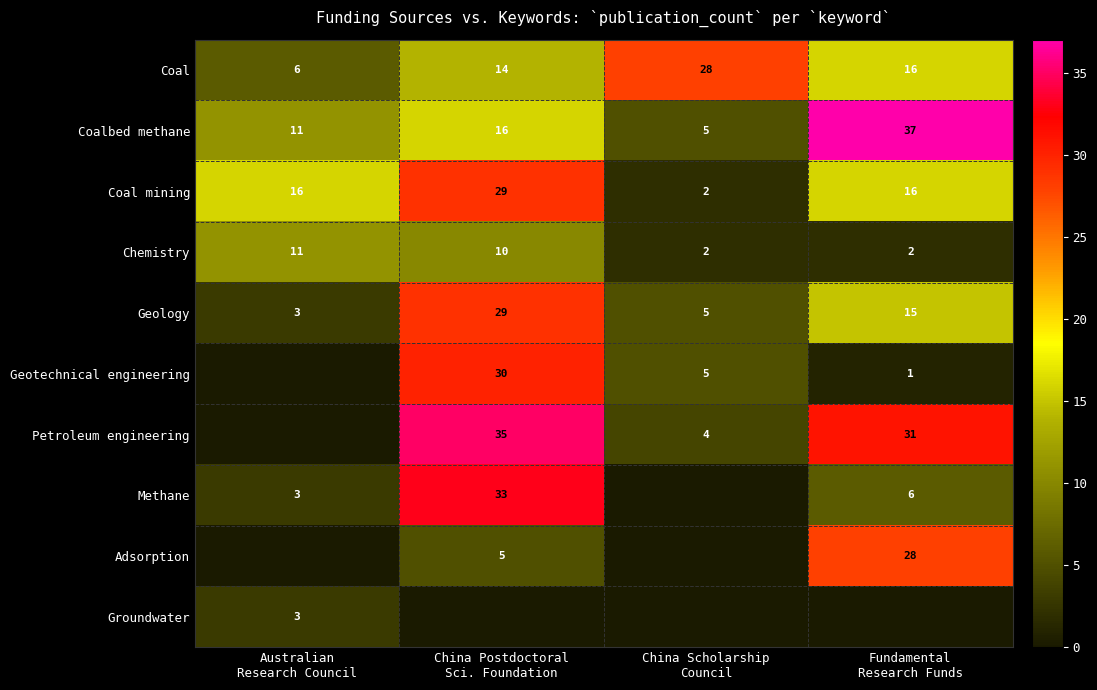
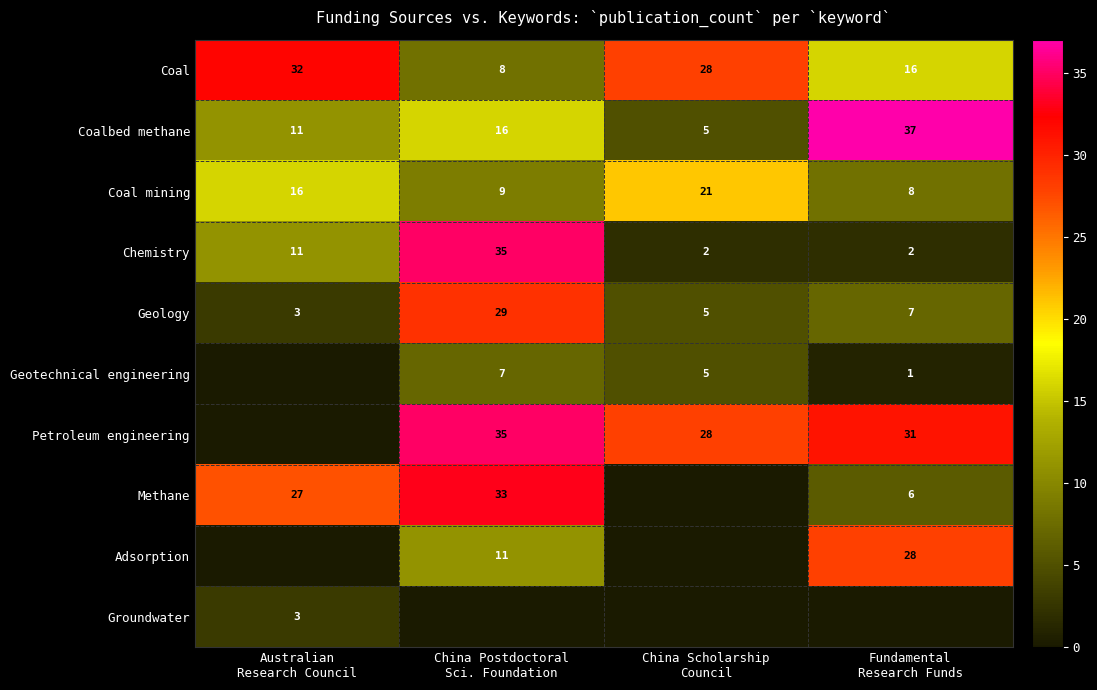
Coal, Australian Research Council: 6 -> 32
Coal, China Postdoctoral Sci. Foundation: 14 -> 8
Coal mining, China Postdoctoral Sci. Foundation: 29 -> 9
Coal mining, China Scholarship Council: 2 -> 21
Coal mining, Fundamental Research Funds: 16 -> 8
Chemistry, China Postdoctoral Sci. Foundation: 10 -> 35
Geology, Fundamental Research Funds: 15 -> 7
Geotechnical engineering, China Postdoctoral Sci. Foundation: 30 -> 7
Petroleum engineering, China Scholarship Council: 4 -> 28
Methane, Australian Research Council: 3 -> 27
Adsorption, China Postdoctoral Sci. Foundation: 5 -> 11
